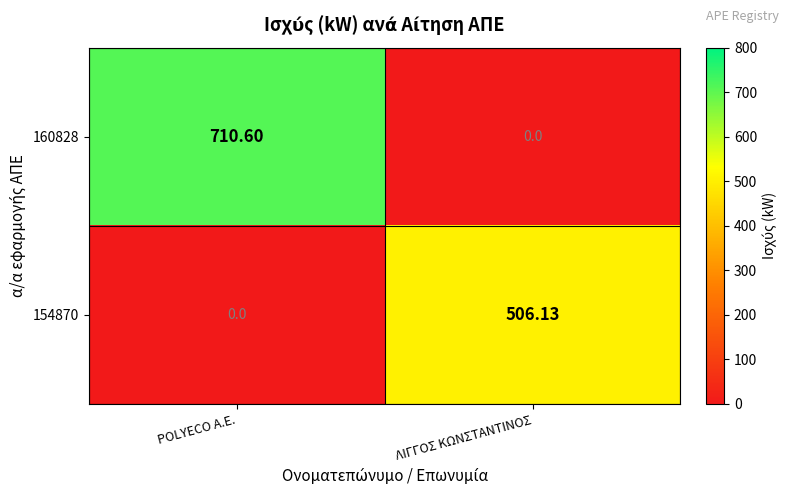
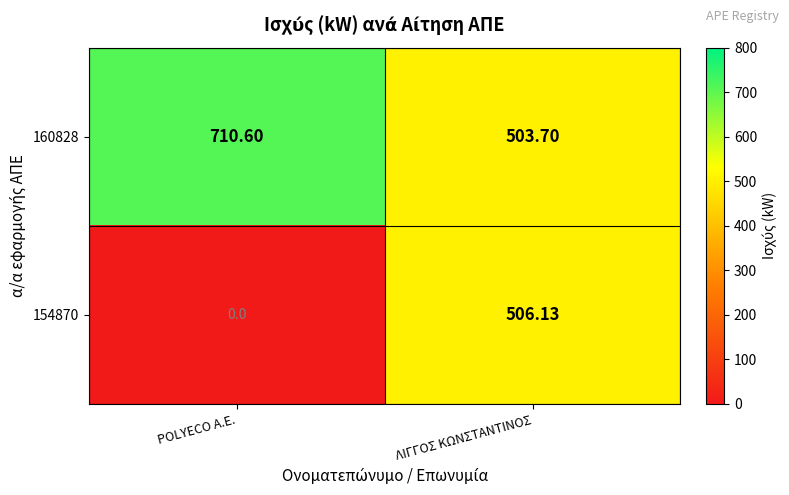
160828, ΛΙΓΓΟΣ ΚΩΝΣΤΑΝΤΙΝΟΣ: 0.0 -> 503.70
